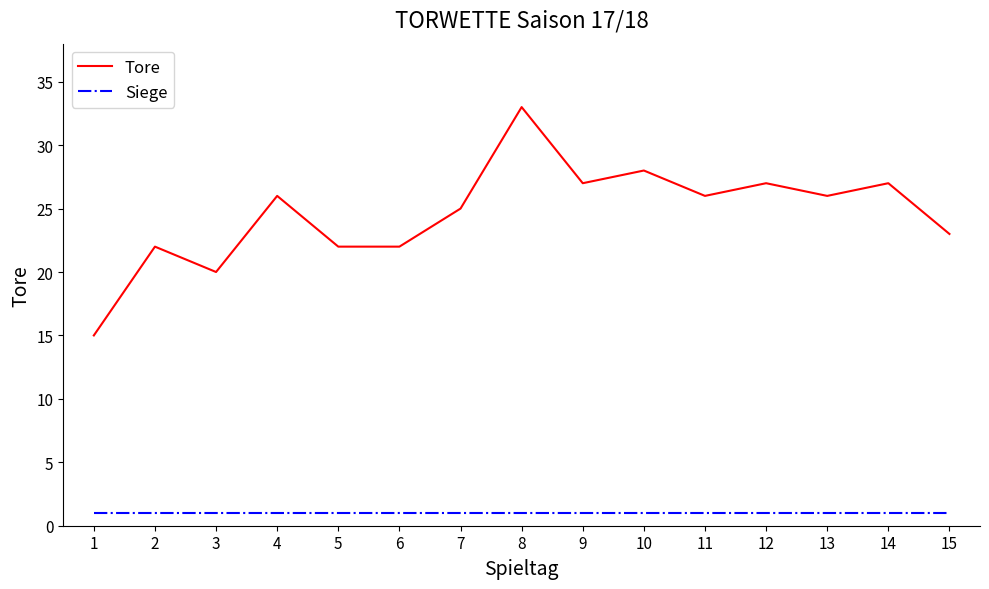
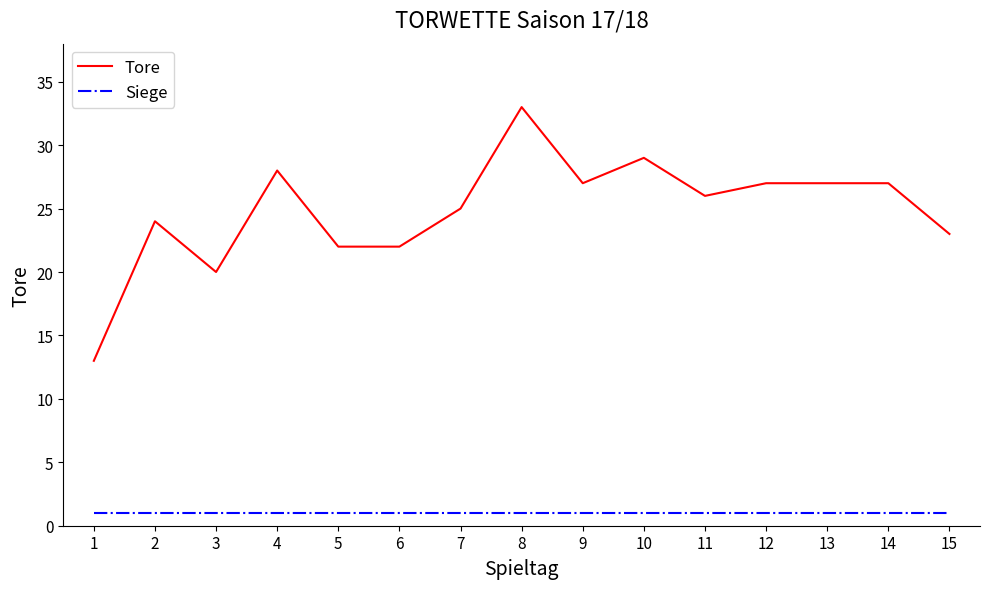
Tore, 1: 15 -> 13
Tore, 2: 22 -> 24
Tore, 4: 26 -> 28
Tore, 10: 28 -> 29
Tore, 13: 26 -> 27
